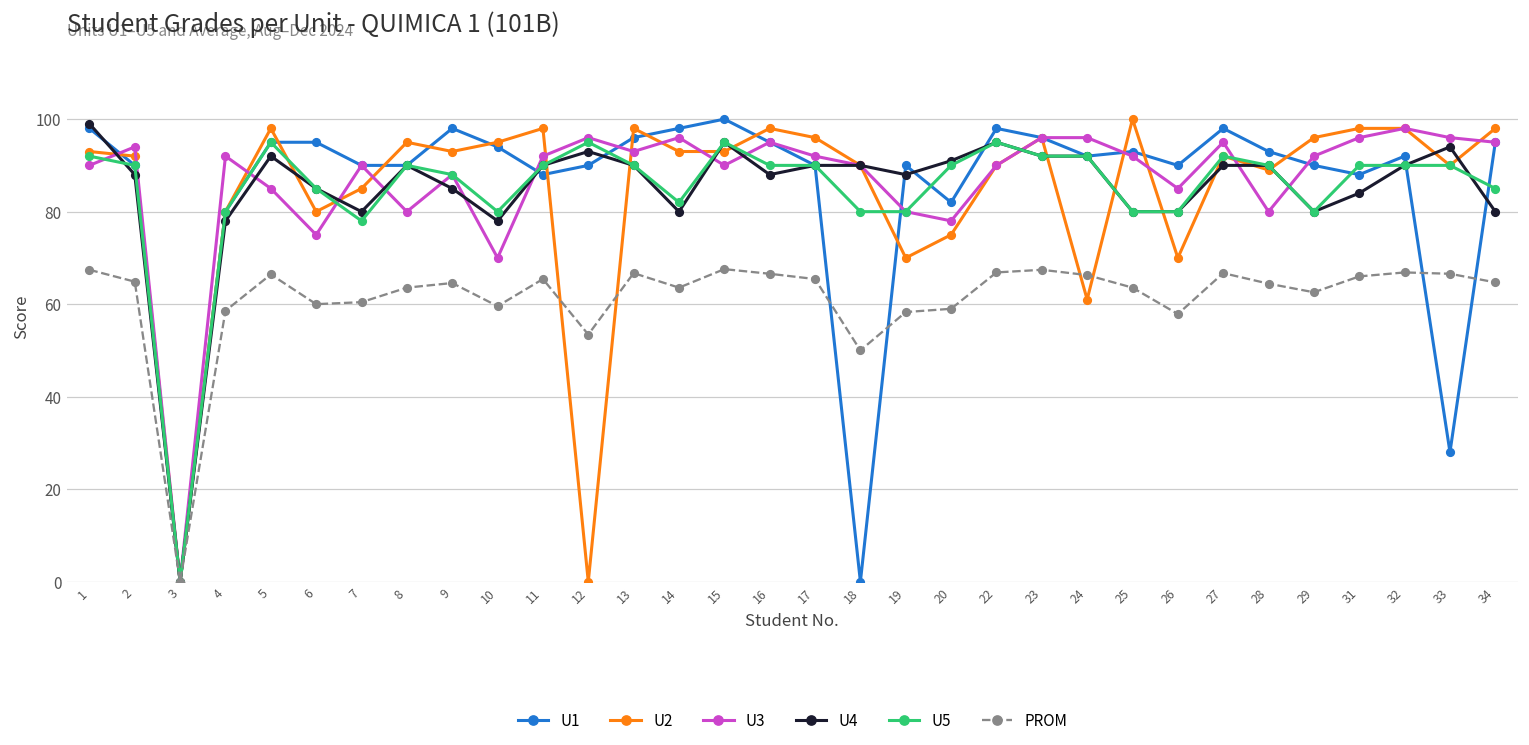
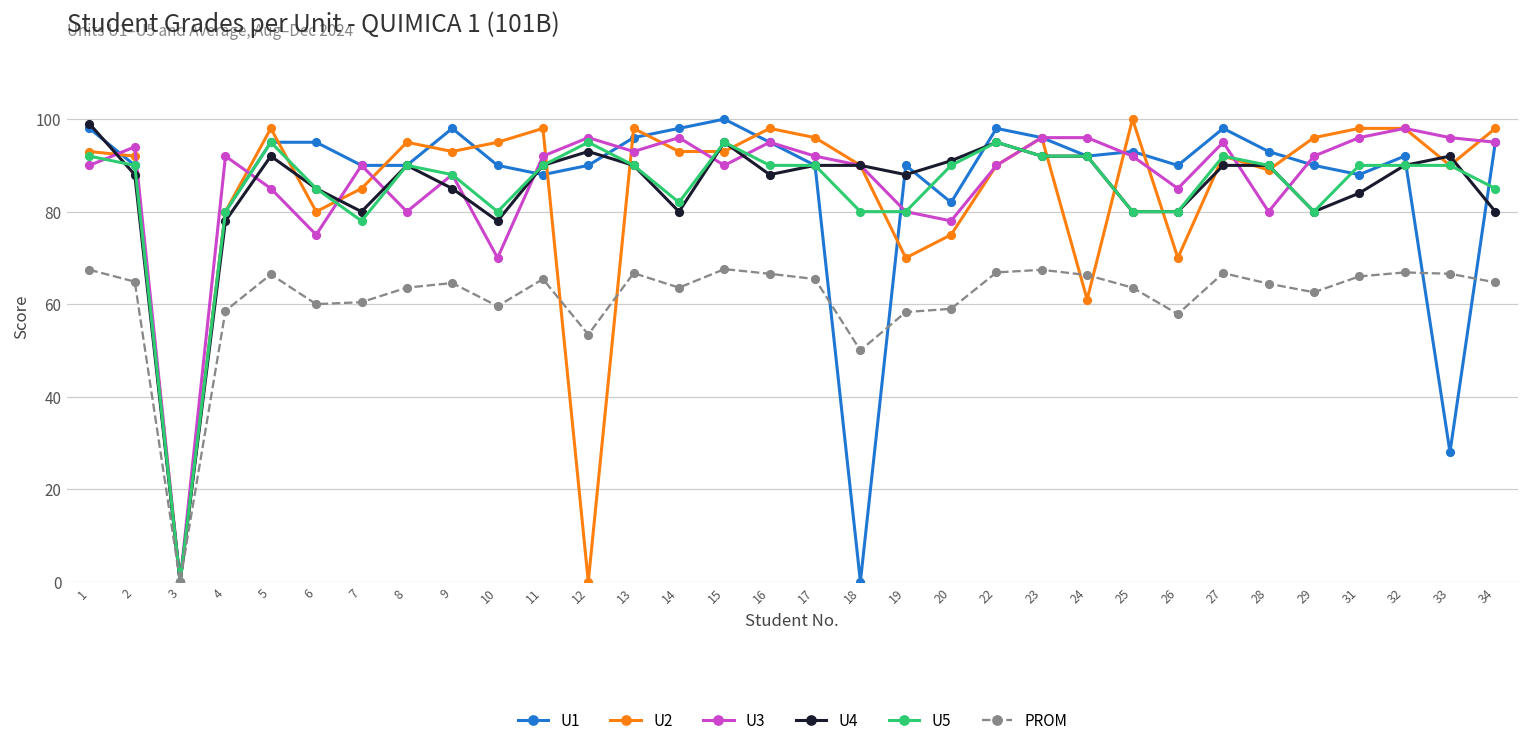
U1, 10: 94 -> 90
U4, 33: 94 -> 92
